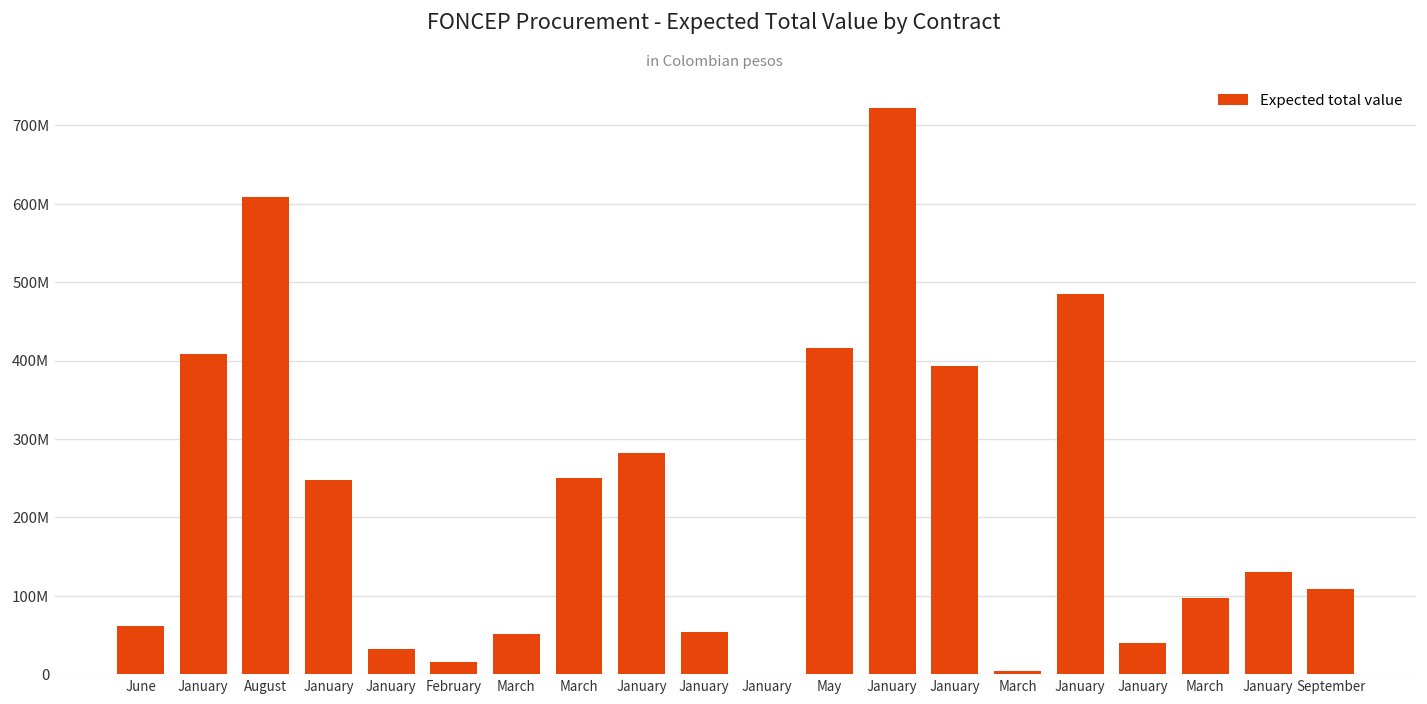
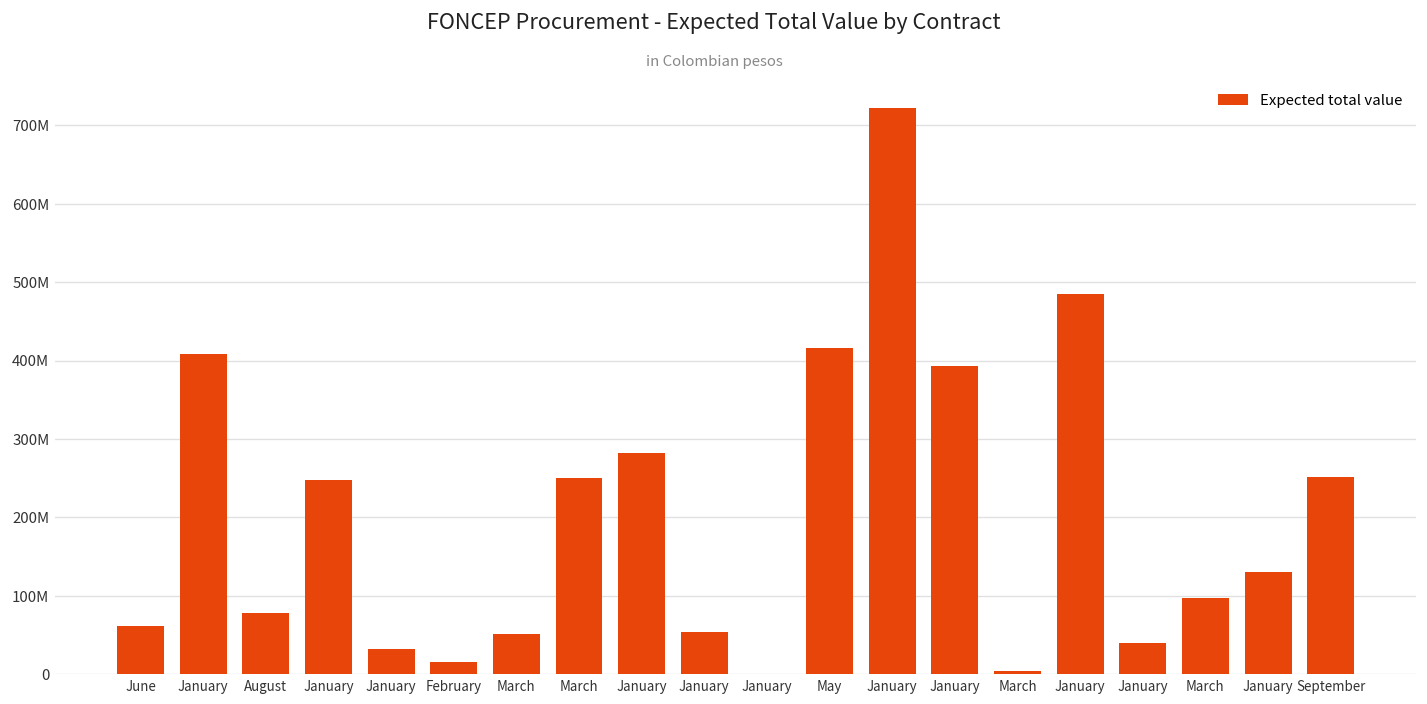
August: 610000000 -> 80000000
September: 110000000 -> 250000000
